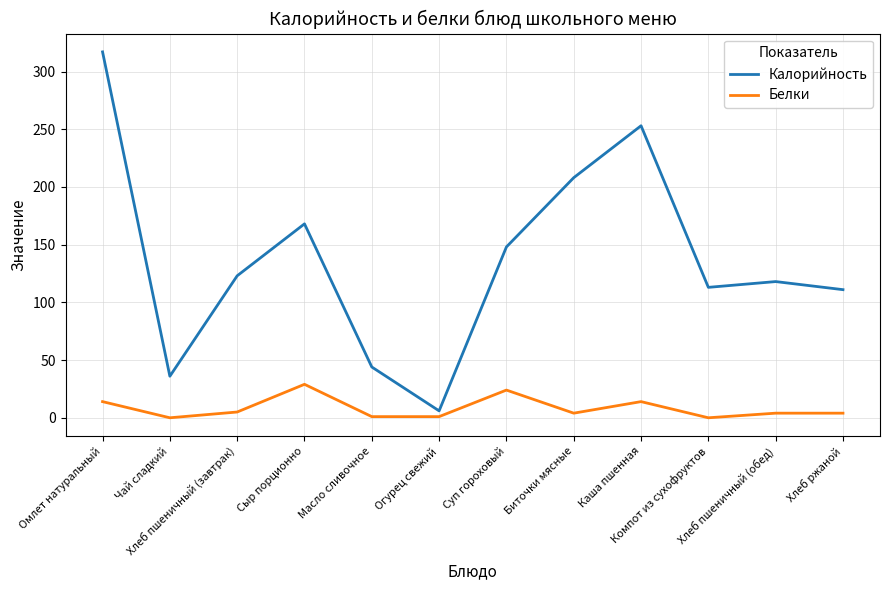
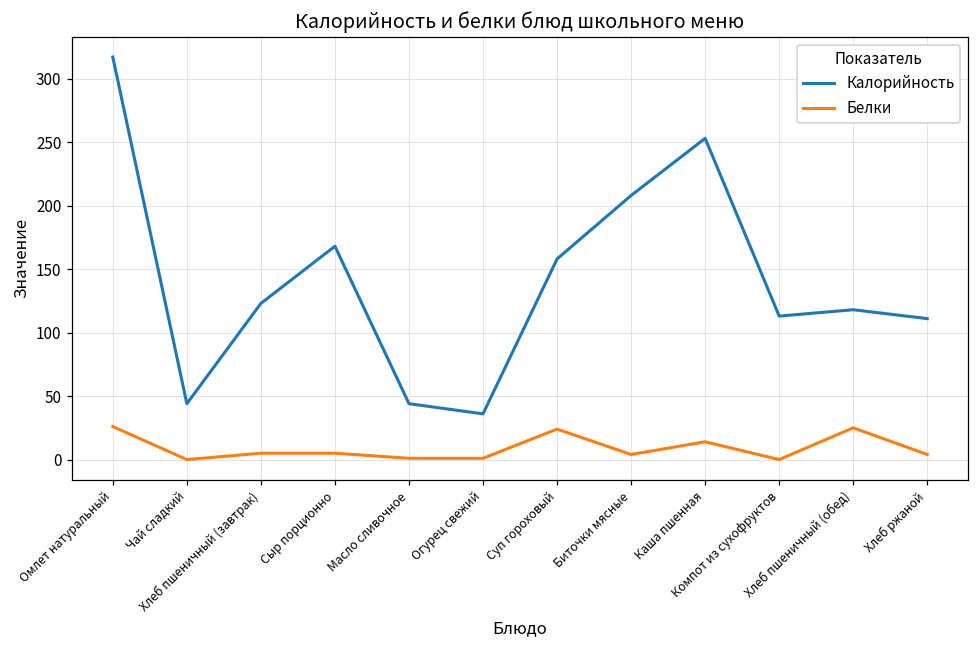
Белки, Омлет натуральный: 14 -> 26
Калорийность, Чай сладкий: 36 -> 44
Белки, Сыр порционно: 29 -> 5
Калорийность, Огурец свежий: 6 -> 36
Калорийность, Суп гороховый: 148 -> 158
Белки, Хлеб пшеничный (обед): 4 -> 25
